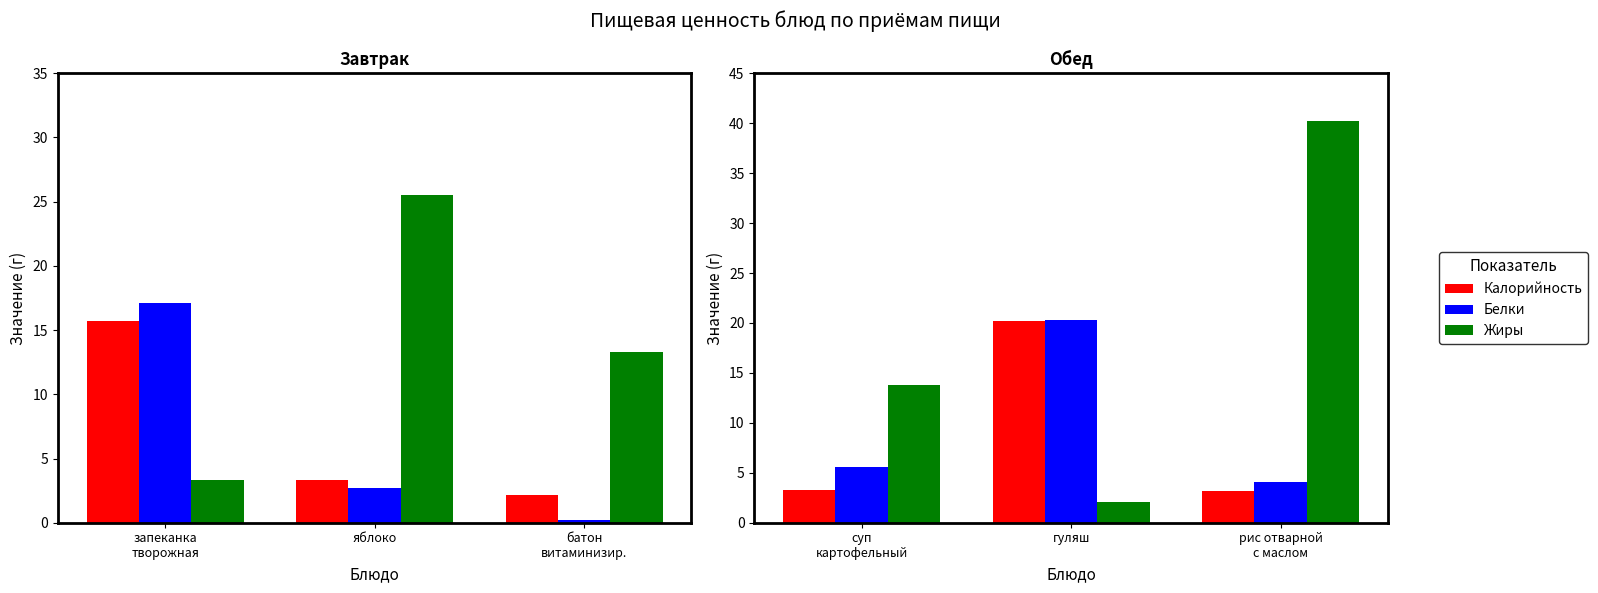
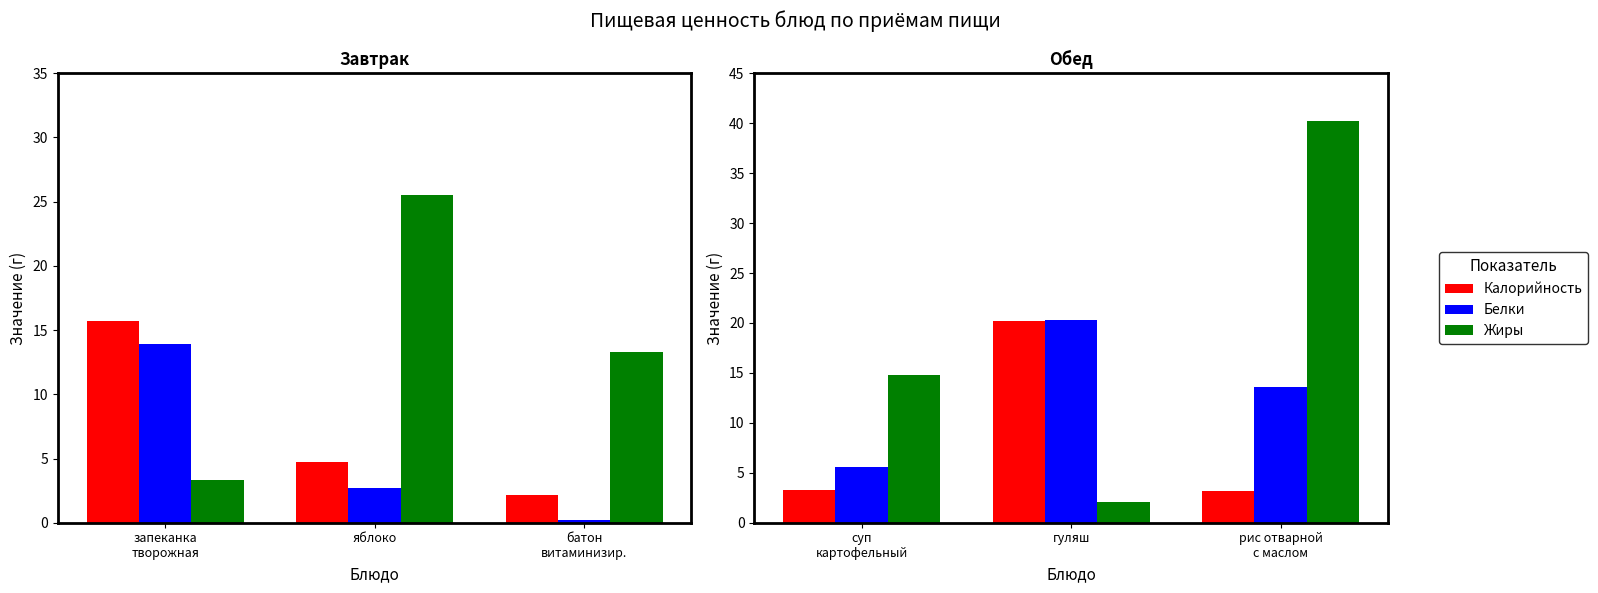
Завтрак, Белки, запеканка творожная: 17.1 -> 14.0
Завтрак, Калорийность, яблоко: 3.3 -> 4.7
Обед, Жиры, суп картофельный: 14 -> 15
Обед, Белки, рис отварной с маслом: 4 -> 14
